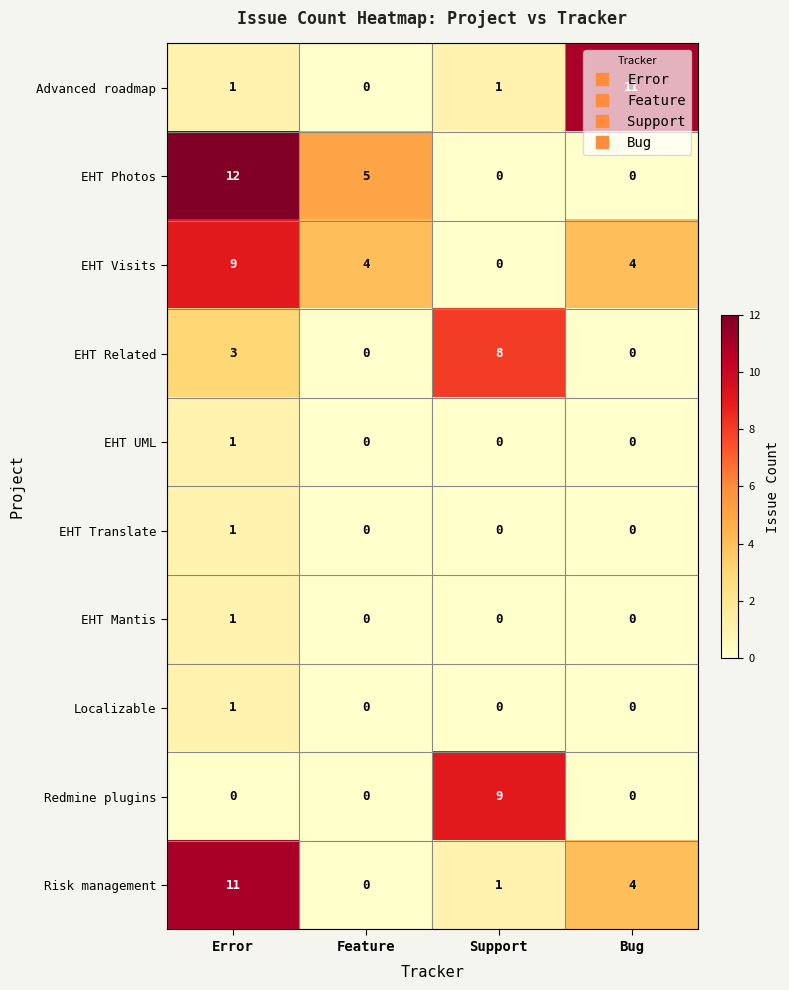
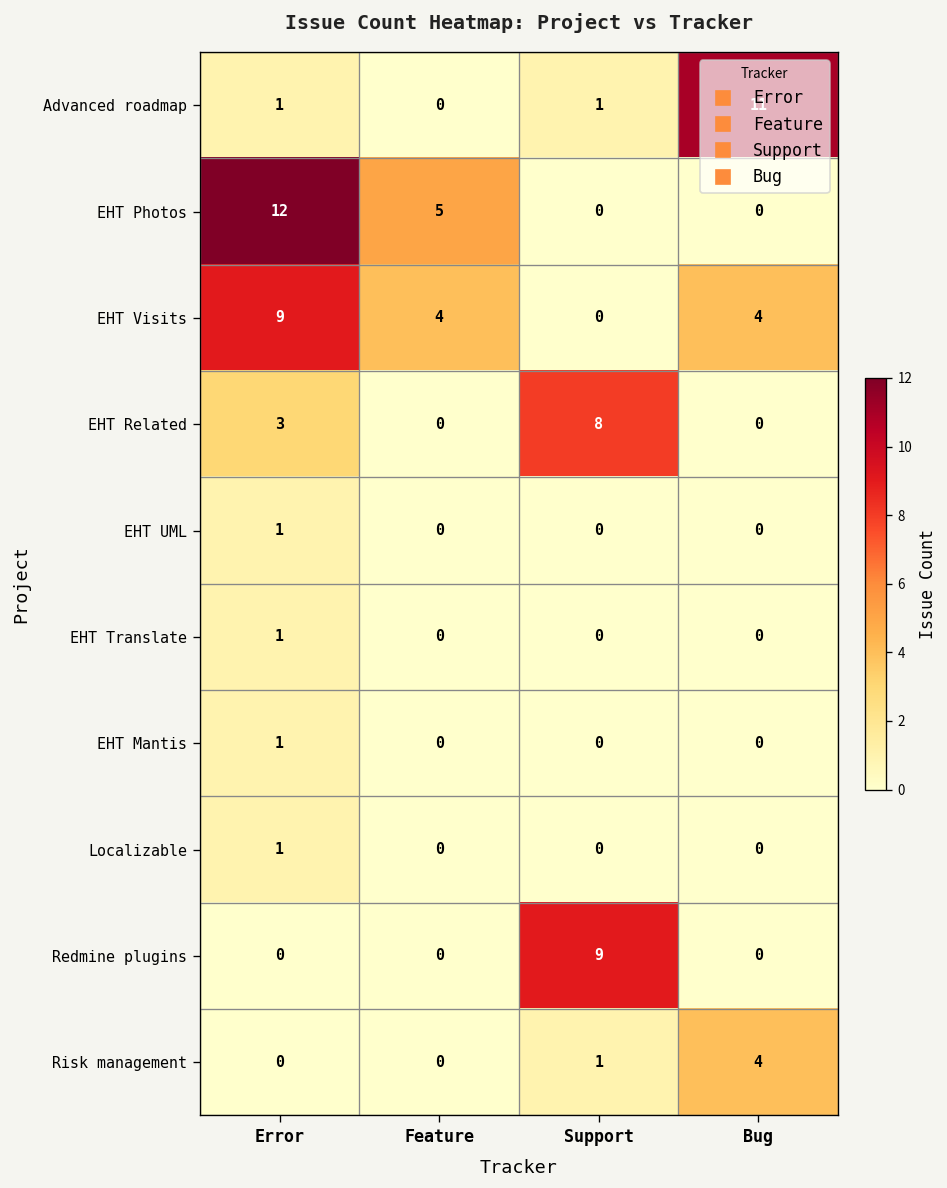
Risk management, Error: 11 -> 0
